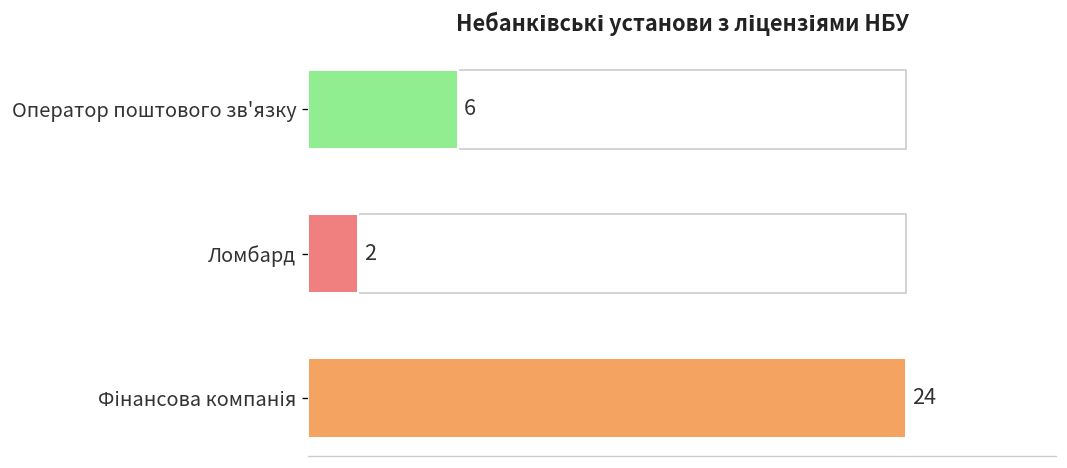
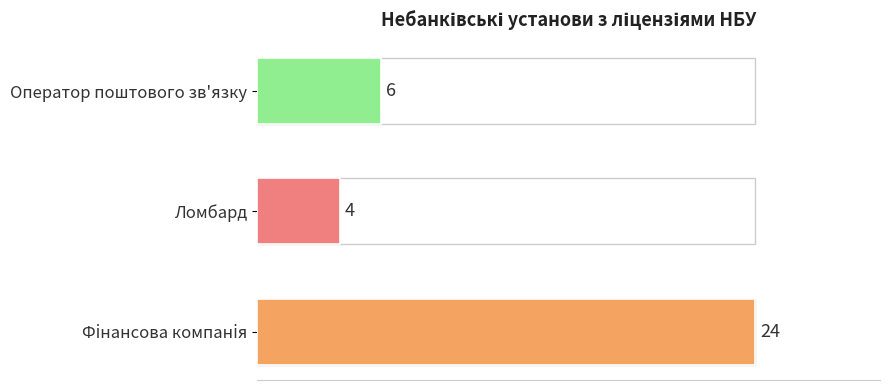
Ломбард: 2 -> 4
